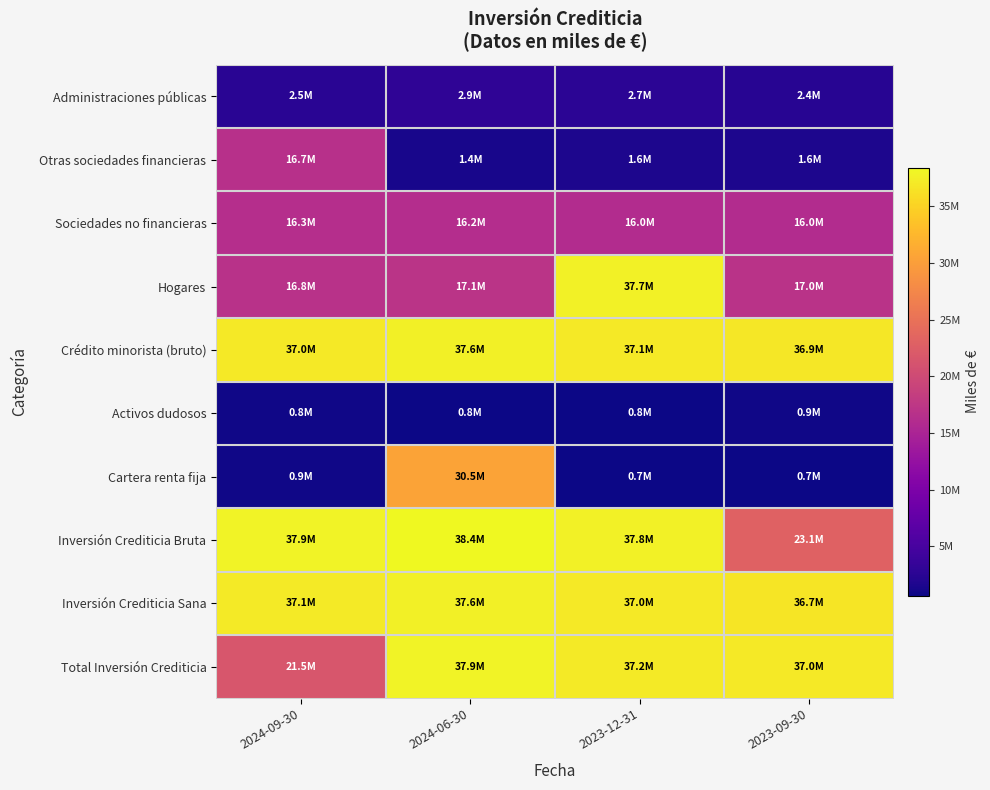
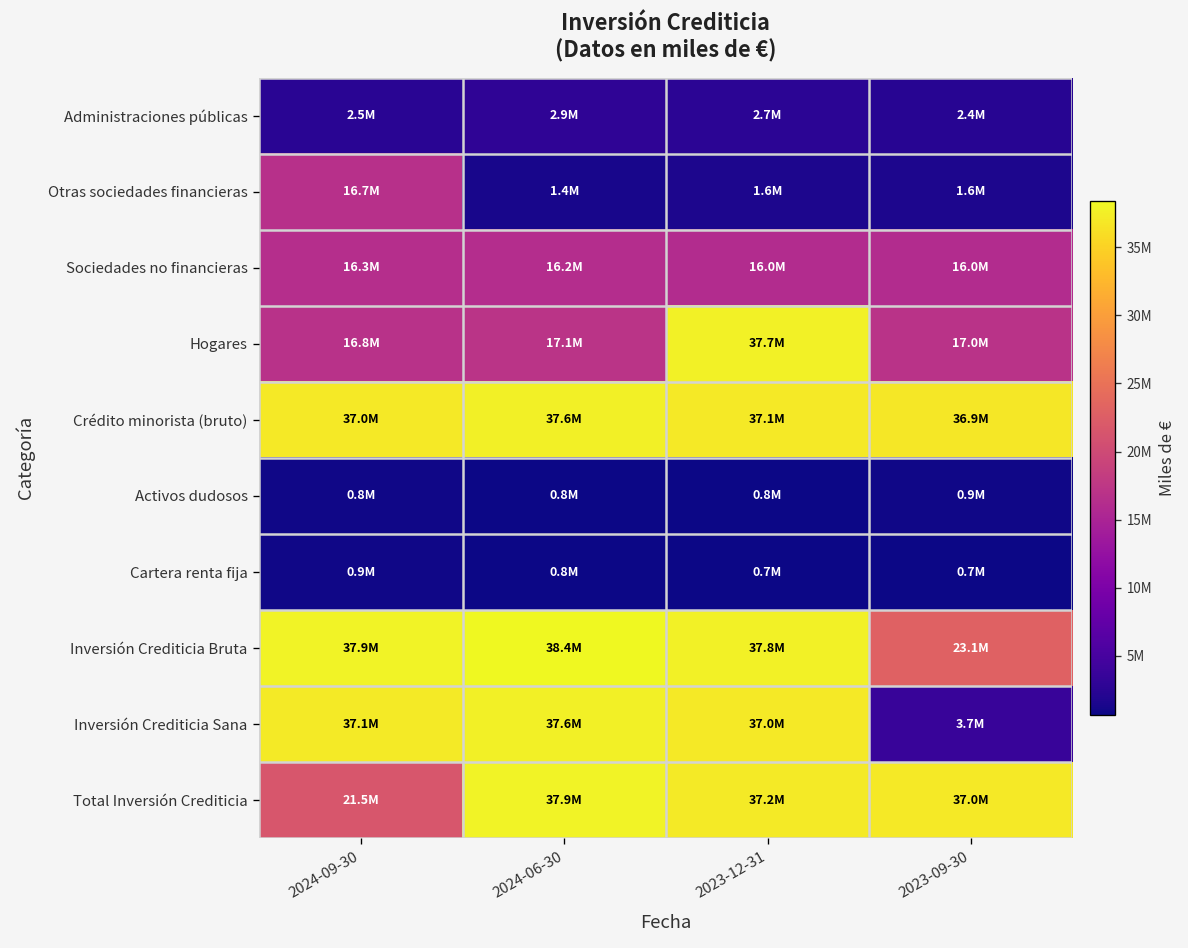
Cartera renta fija, 2024-06-30: 30.5M -> 0.8M
Inversión Crediticia Sana, 2023-09-30: 36.7M -> 3.7M
